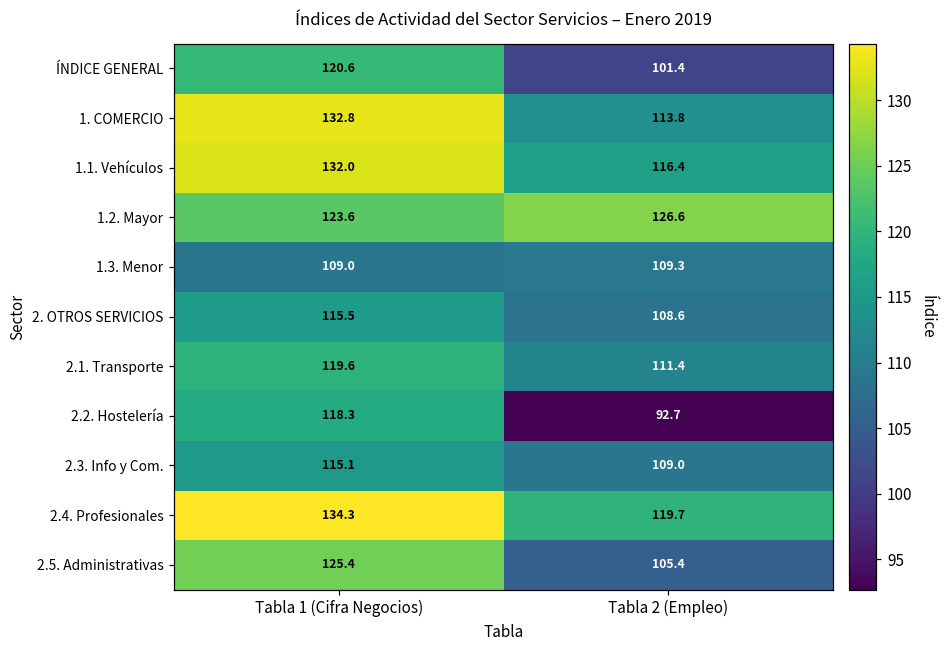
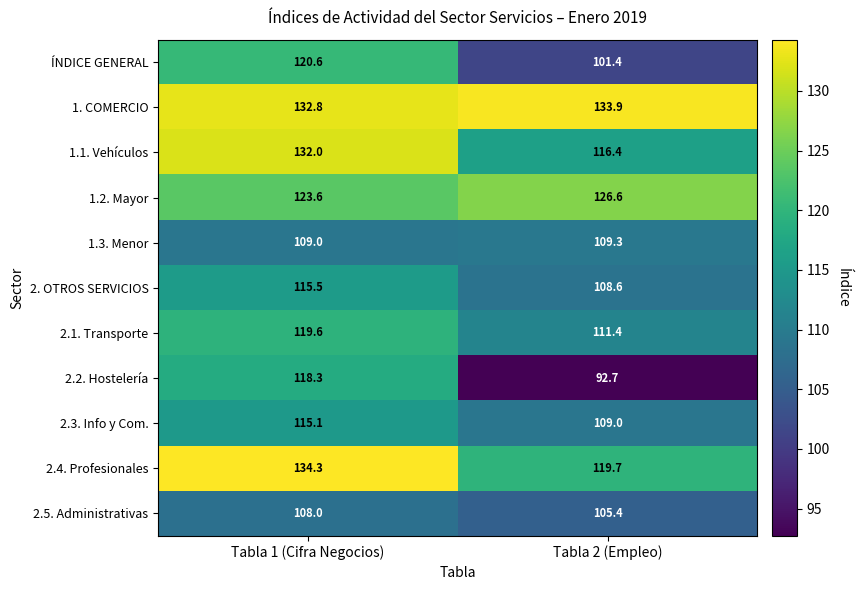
1. COMERCIO, Tabla 2 (Empleo): 113.8 -> 133.9
2.5. Administrativas, Tabla 1 (Cifra Negocios): 125.4 -> 108.0
